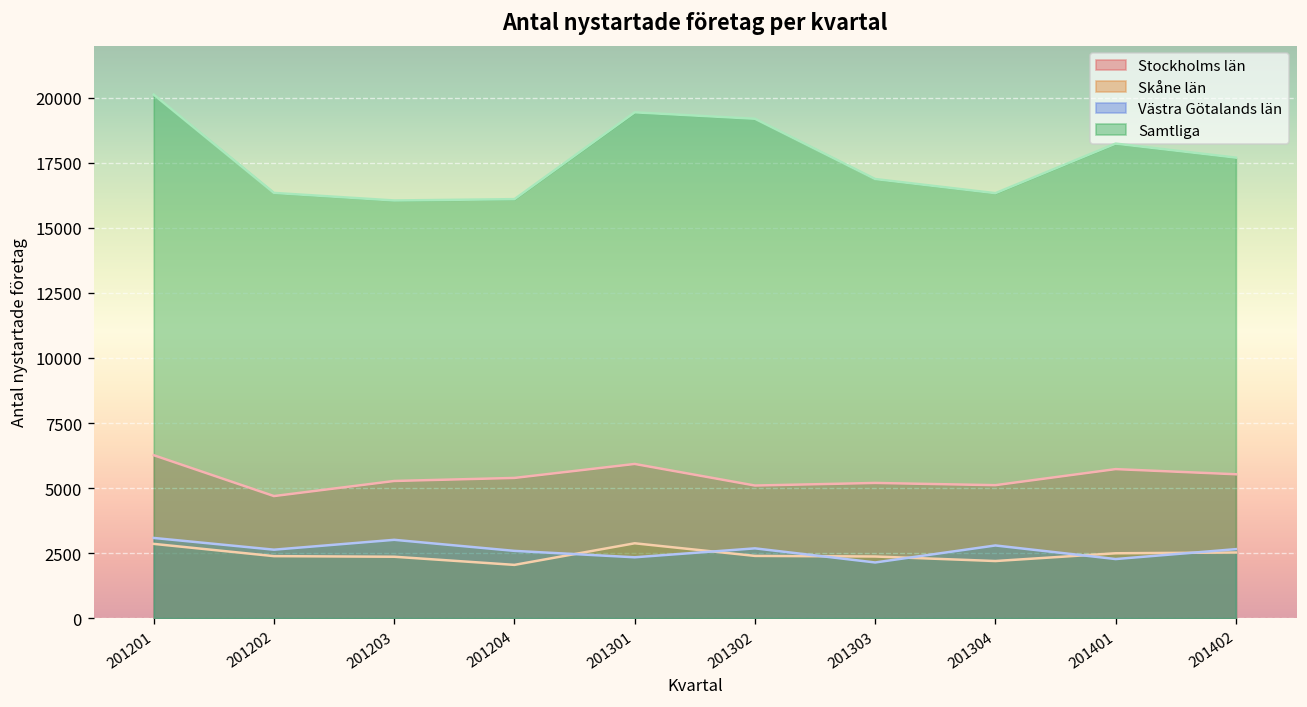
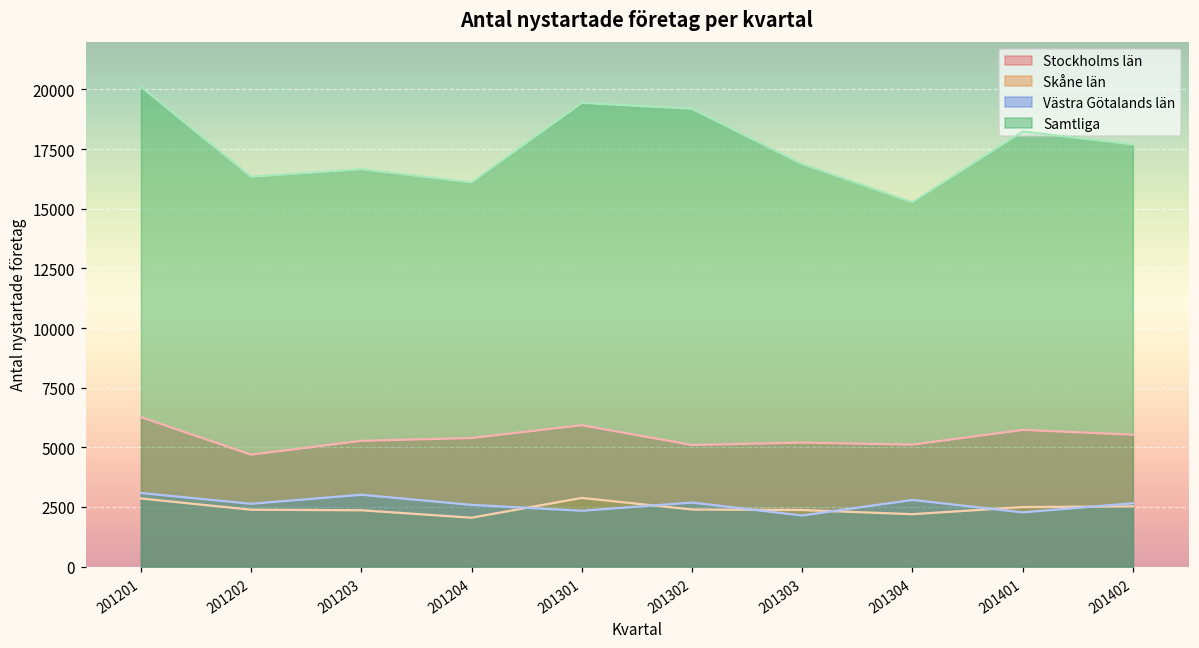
Samtliga, 201203: 16100 -> 16700
Samtliga, 201304: 16300 -> 15300
